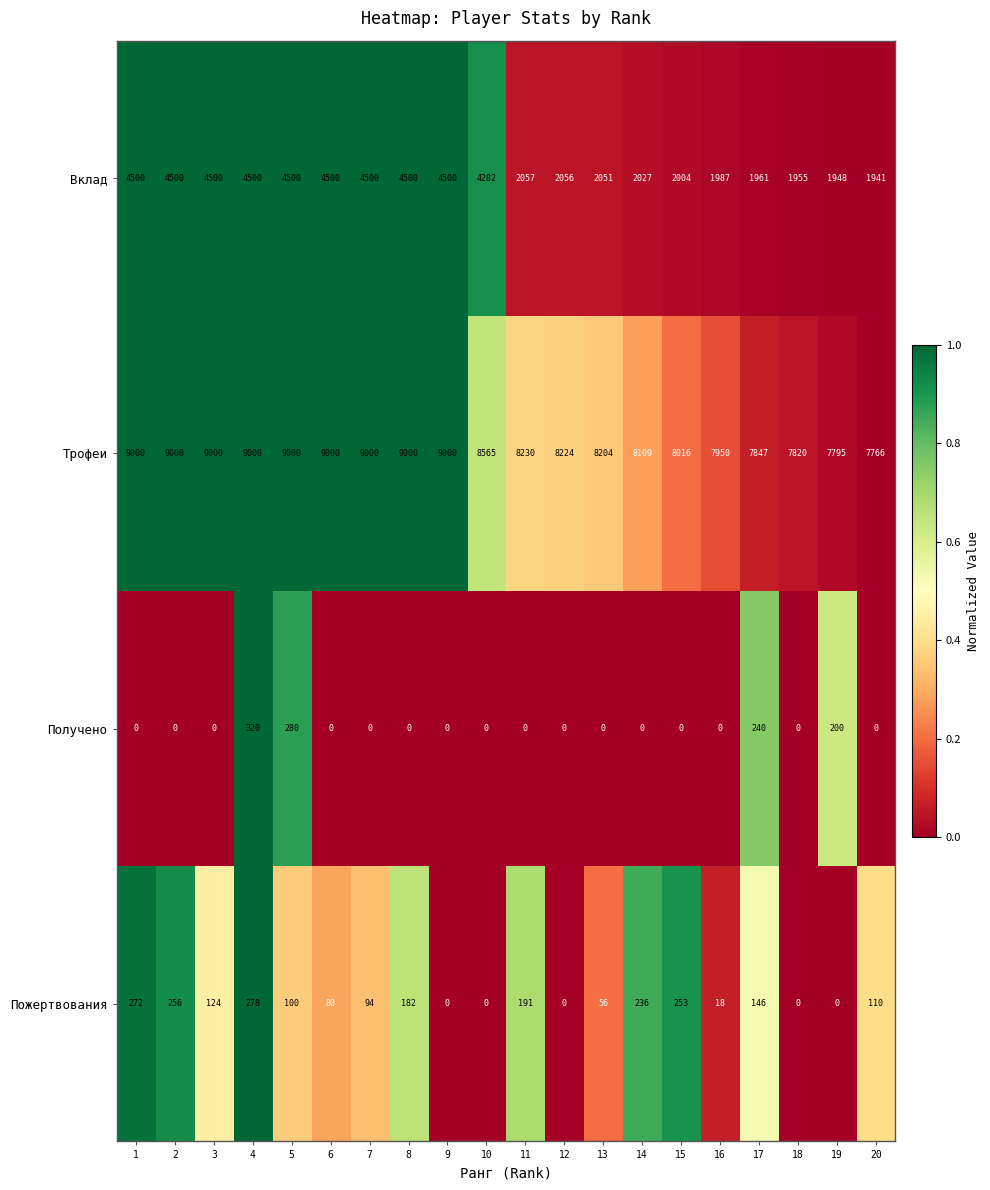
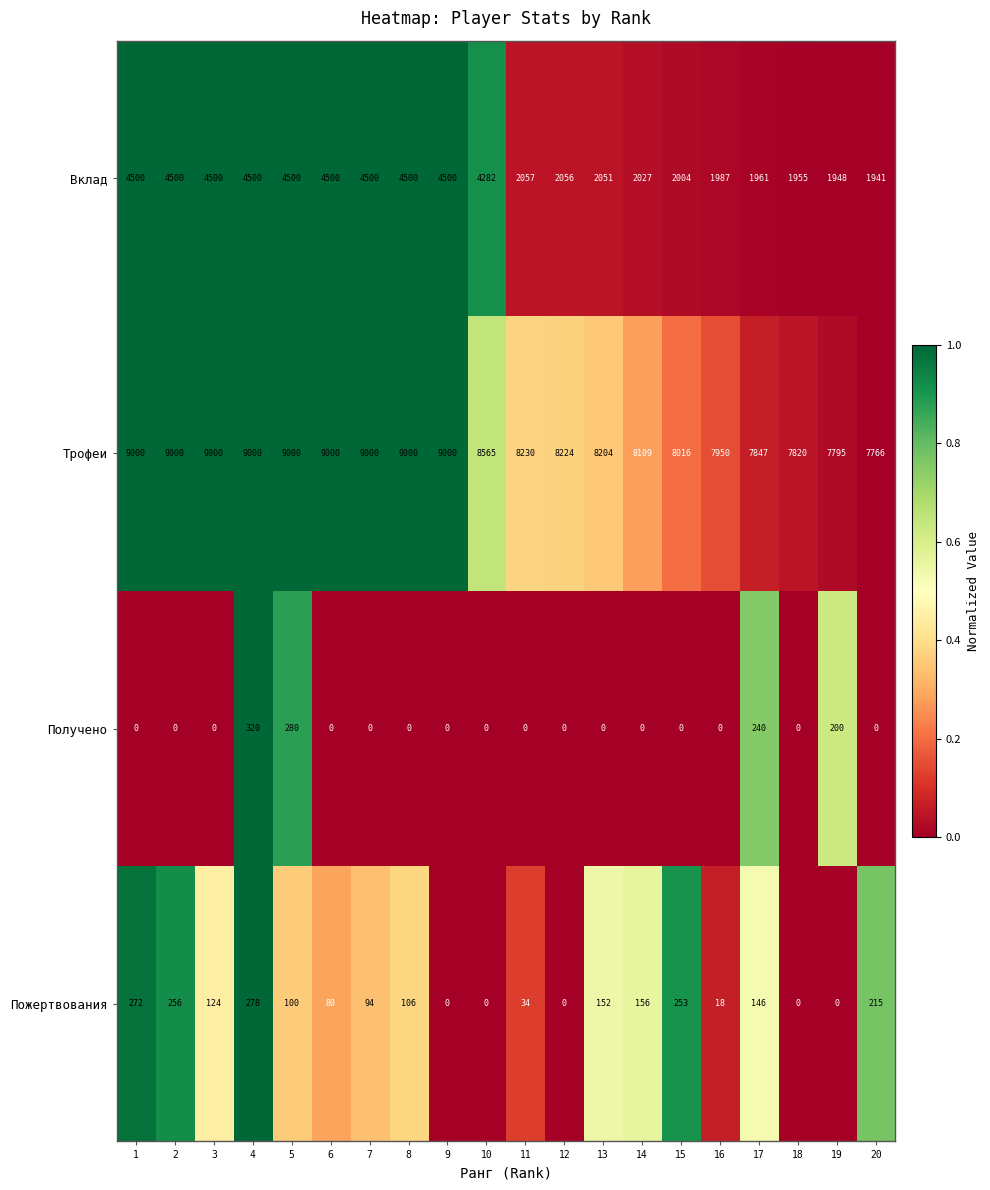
Пожертвования, 8: 182 -> 106
Пожертвования, 11: 191 -> 34
Пожертвования, 13: 56 -> 152
Пожертвования, 14: 236 -> 156
Пожертвования, 20: 110 -> 215
